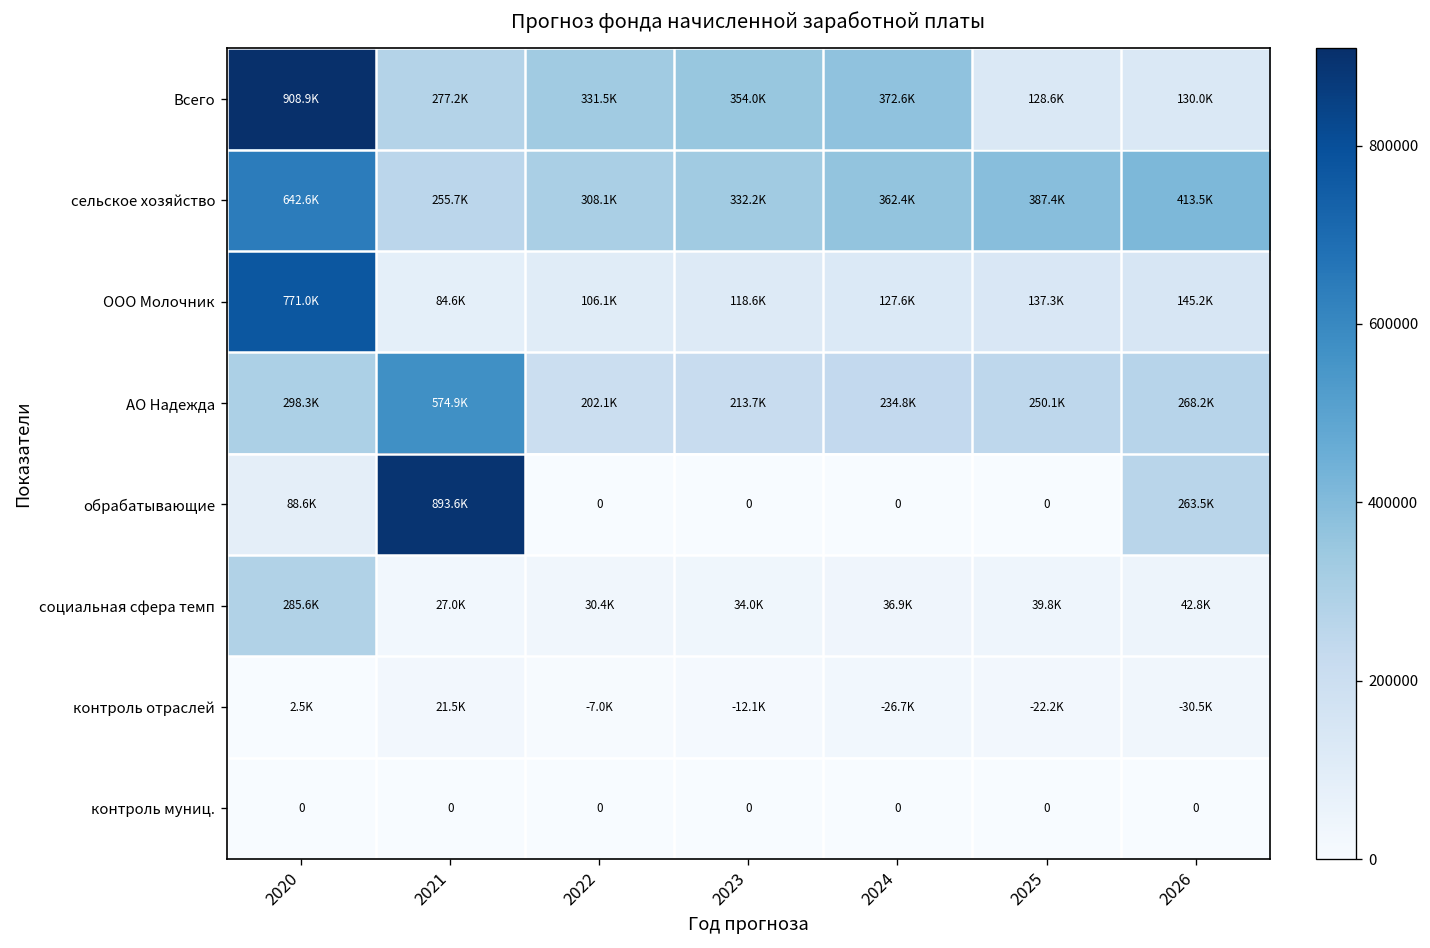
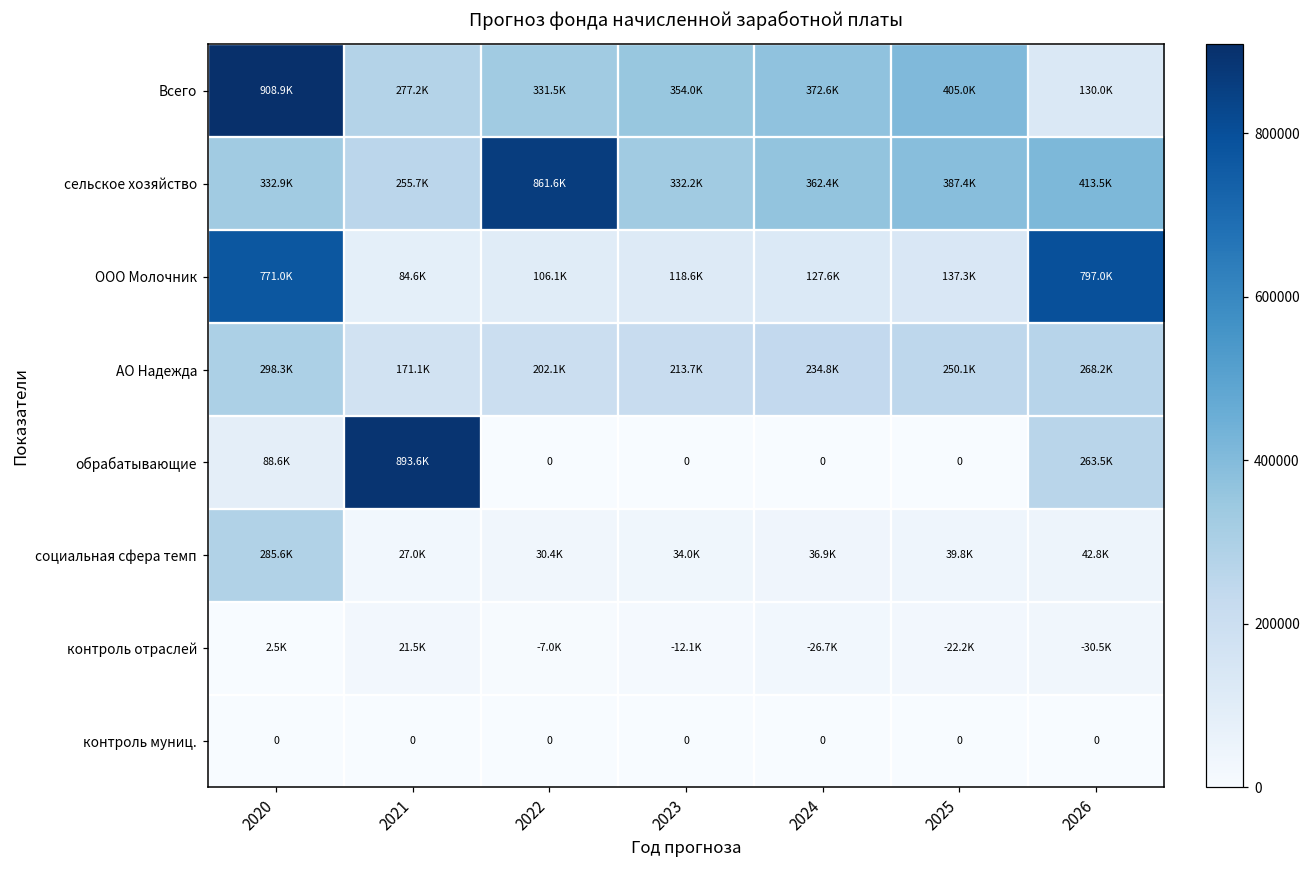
Всего, 2025: 128.6K -> 405.0K
сельское хозяйство, 2020: 642.6K -> 332.9K
сельское хозяйство, 2022: 308.1K -> 861.6K
ООО Молочник, 2026: 145.2K -> 797.0K
АО Надежда, 2021: 574.9K -> 171.1K
